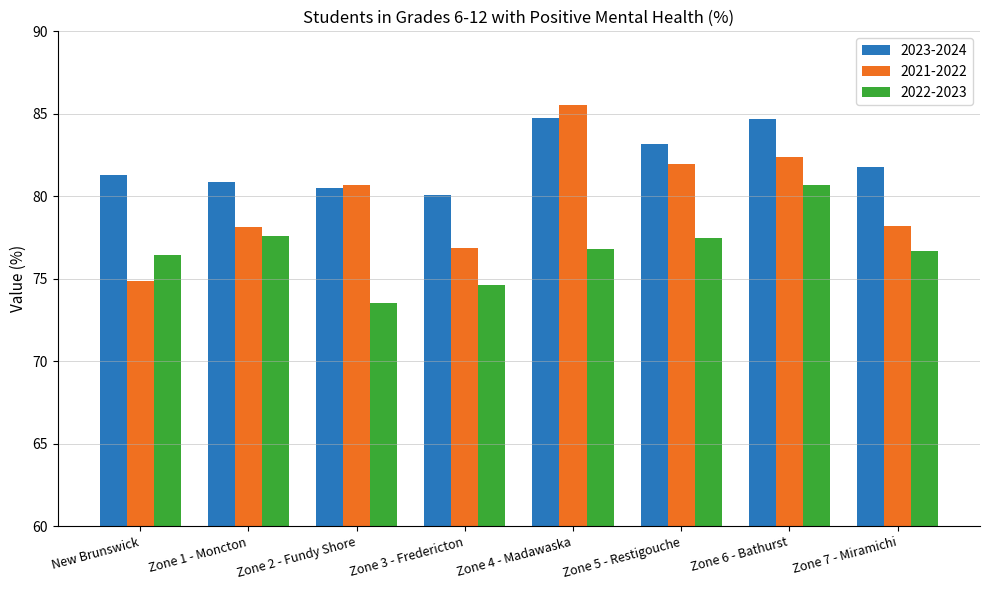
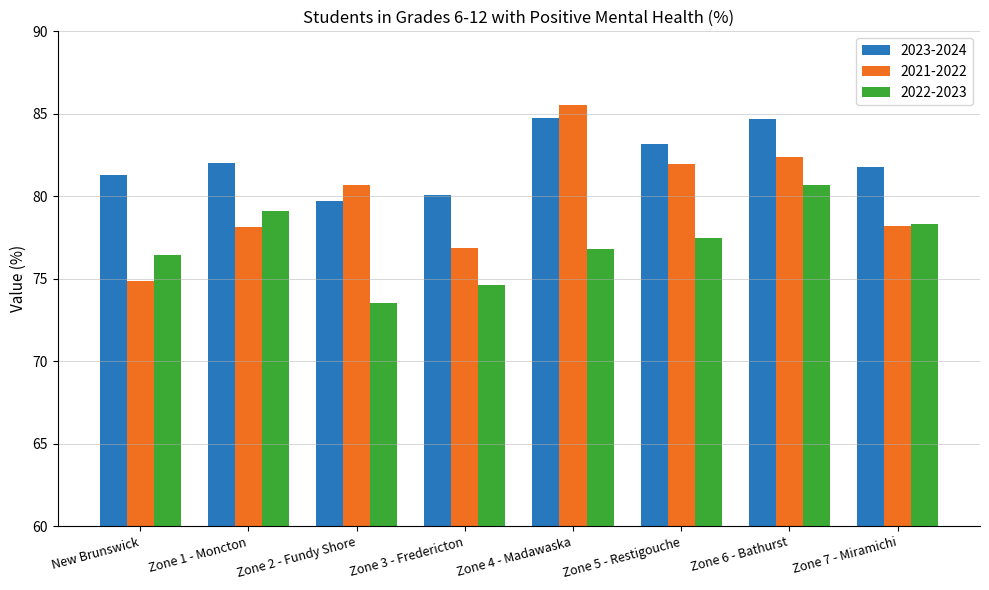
2023-2024, Zone 1 - Moncton: 80.8 -> 82.0
2022-2023, Zone 1 - Moncton: 77.6 -> 79.1
2023-2024, Zone 2 - Fundy Shore: 80.5 -> 79.7
2022-2023, Zone 7 - Miramichi: 76.7 -> 78.3
